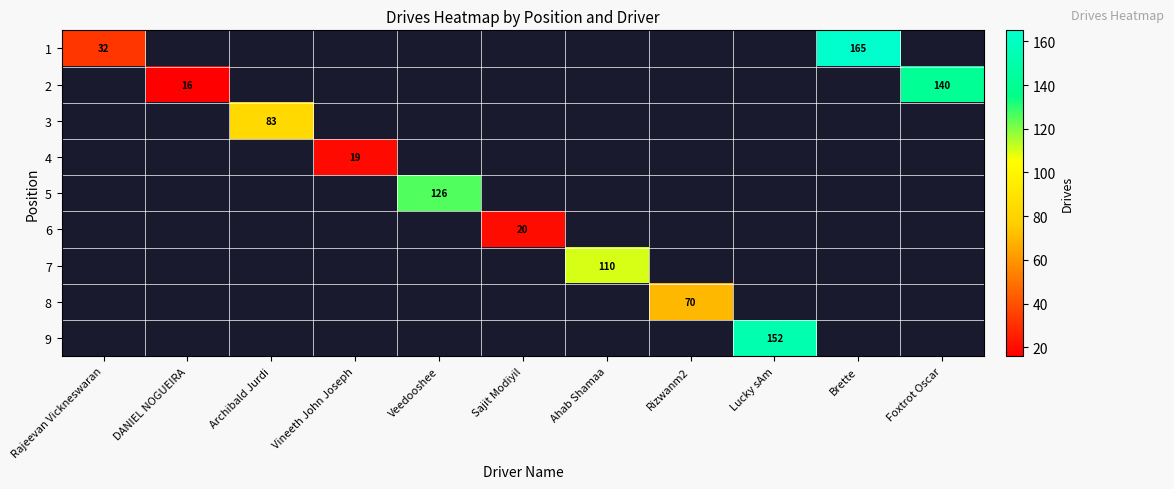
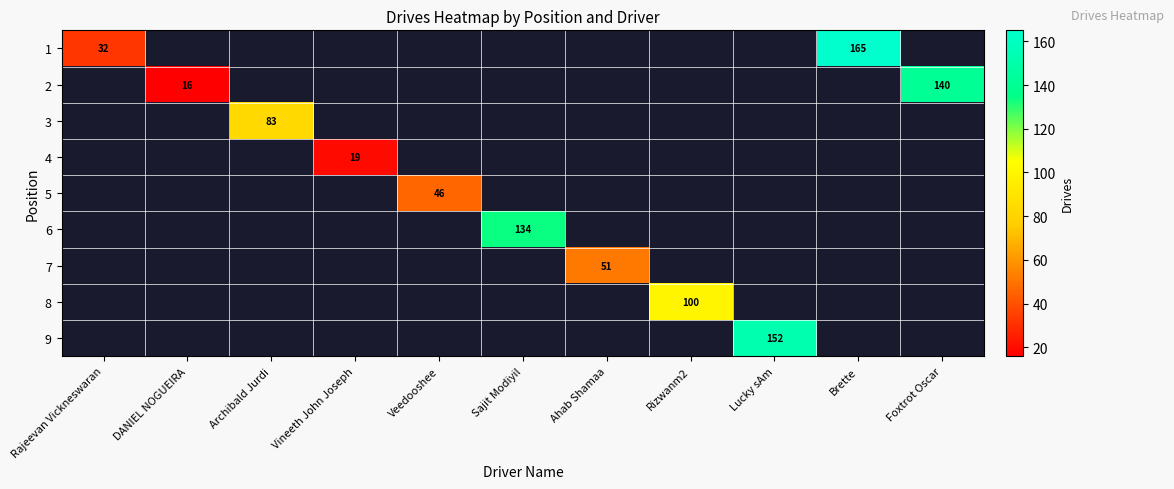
5, Veedooshee: 126 -> 46
6, Sajit Modiyil: 20 -> 134
7, Ahab Shamaa: 110 -> 51
8, Rizwanm2: 70 -> 100
